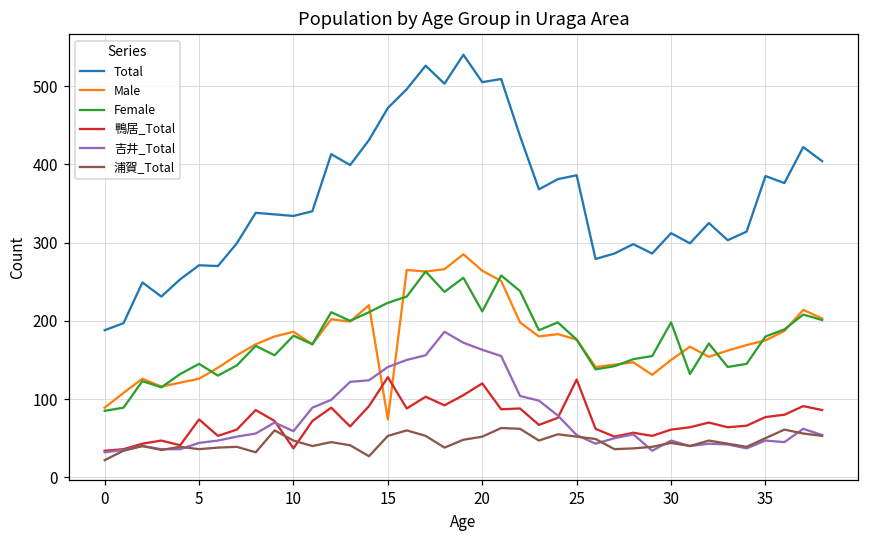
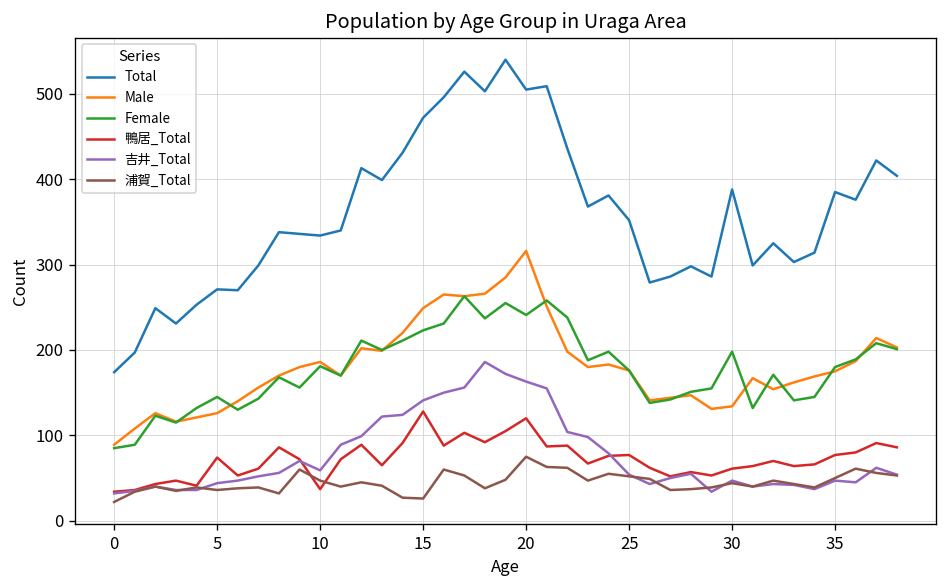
Total, 0: 190 -> 170
Male, 15: 70 -> 250
浦賀_Total, 15: 50 -> 30
Male, 20: 260 -> 320
Female, 20: 210 -> 240
浦賀_Total, 20: 50 -> 80
Total, 25: 390 -> 350
鴨居_Total, 25: 130 -> 80
Total, 30: 310 -> 390
Male, 30: 150 -> 130
